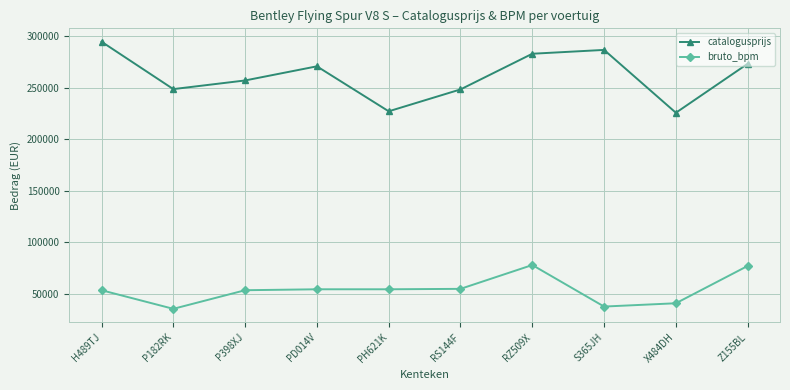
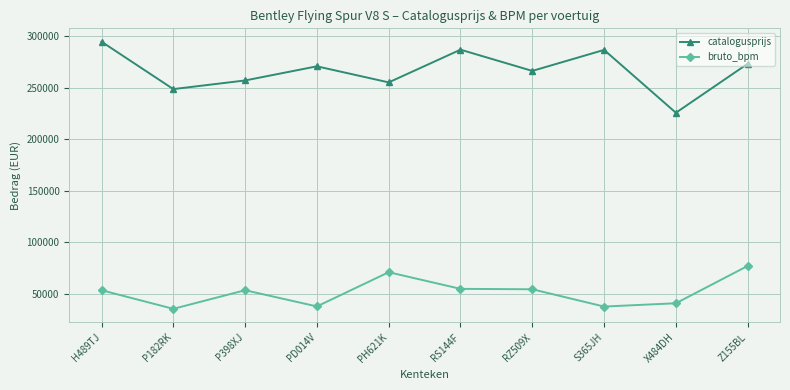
bruto_bpm, PD014V: 54000 -> 38000
catalogusprijs, PH621K: 227000 -> 255000
bruto_bpm, PH621K: 54000 -> 71000
catalogusprijs, RS144F: 248000 -> 287000
catalogusprijs, RZ509X: 283000 -> 266000
bruto_bpm, RZ509X: 78000 -> 54000
